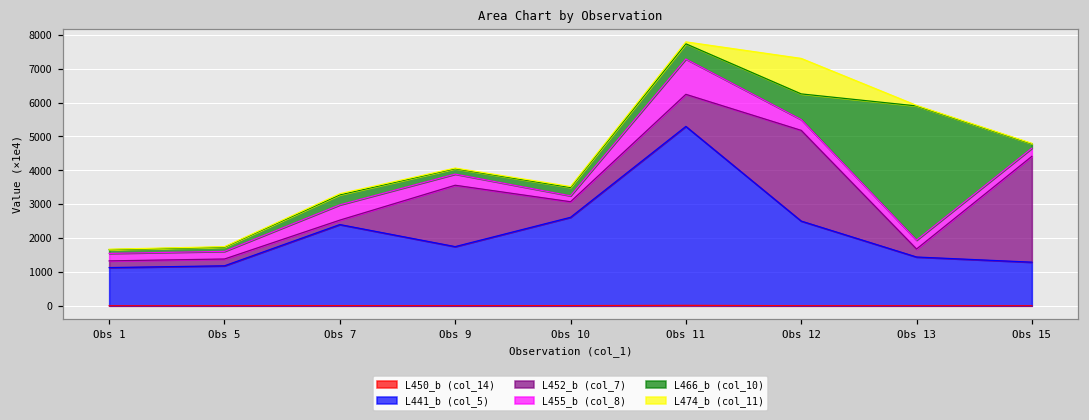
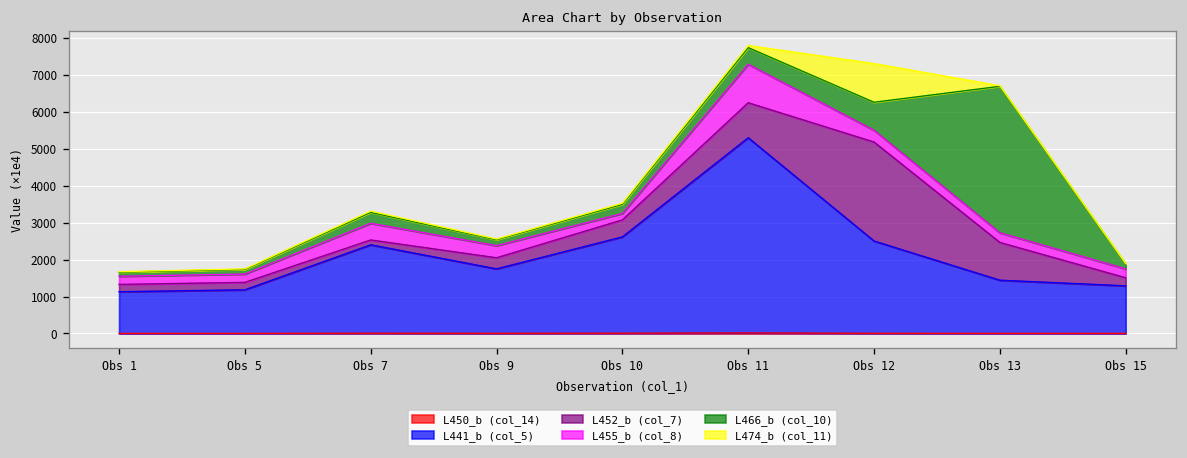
L452_b (col_7), Obs 9: 1800 -> 300
L452_b (col_7), Obs 13: 200 -> 1000
L452_b (col_7), Obs 15: 3100 -> 200
